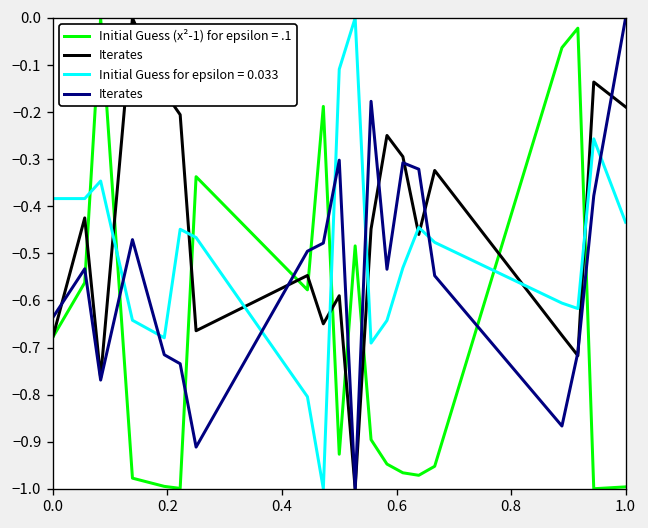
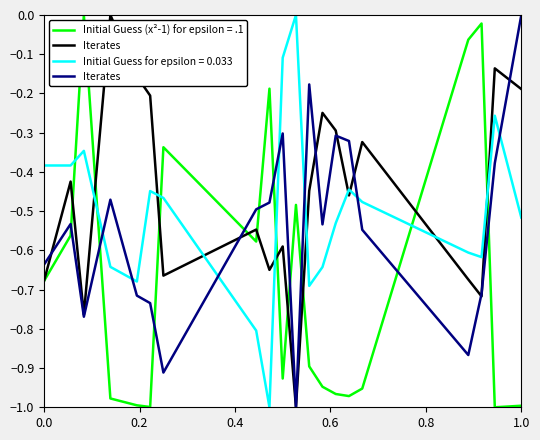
Initial Guess for epsilon = 0.033, 1.0: -0.43 -> -0.52
